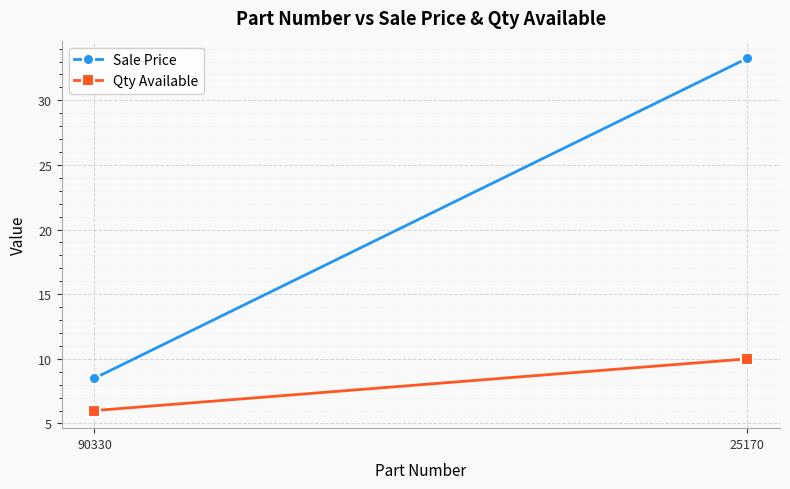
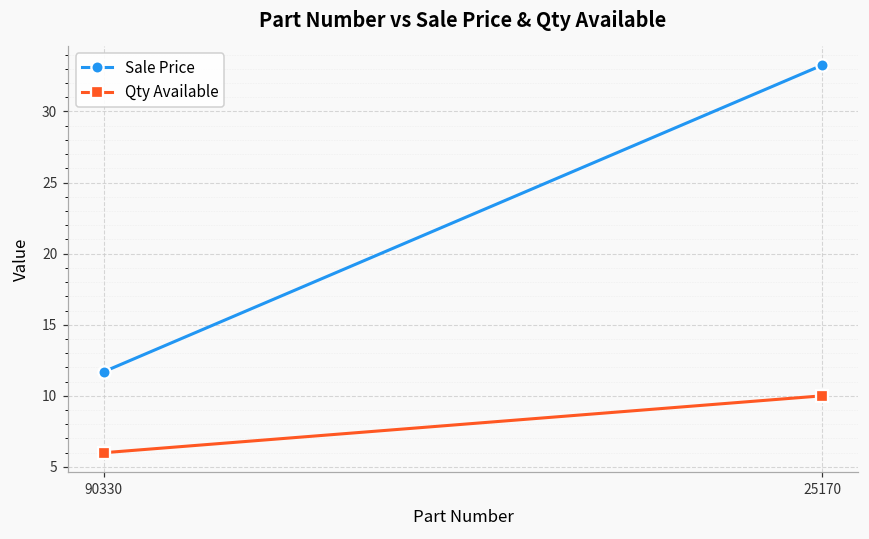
Sale Price, 90330: 8.5 -> 11.7
